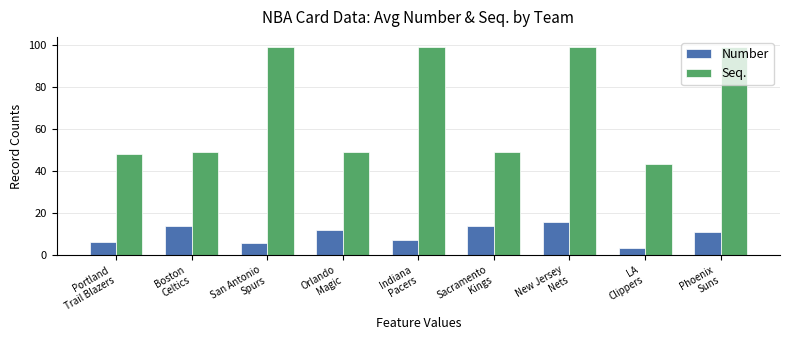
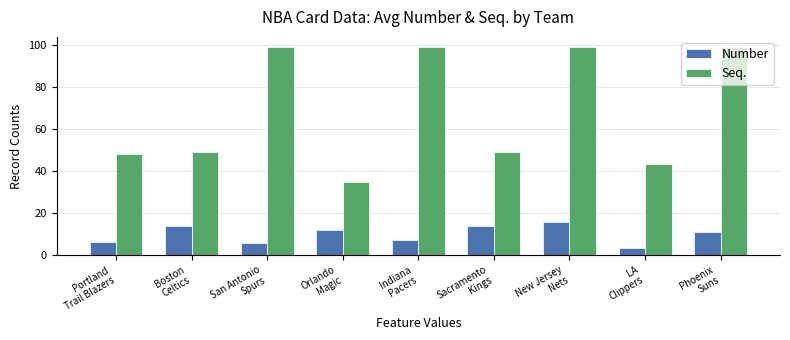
Seq., Orlando Magic: 49 -> 35
